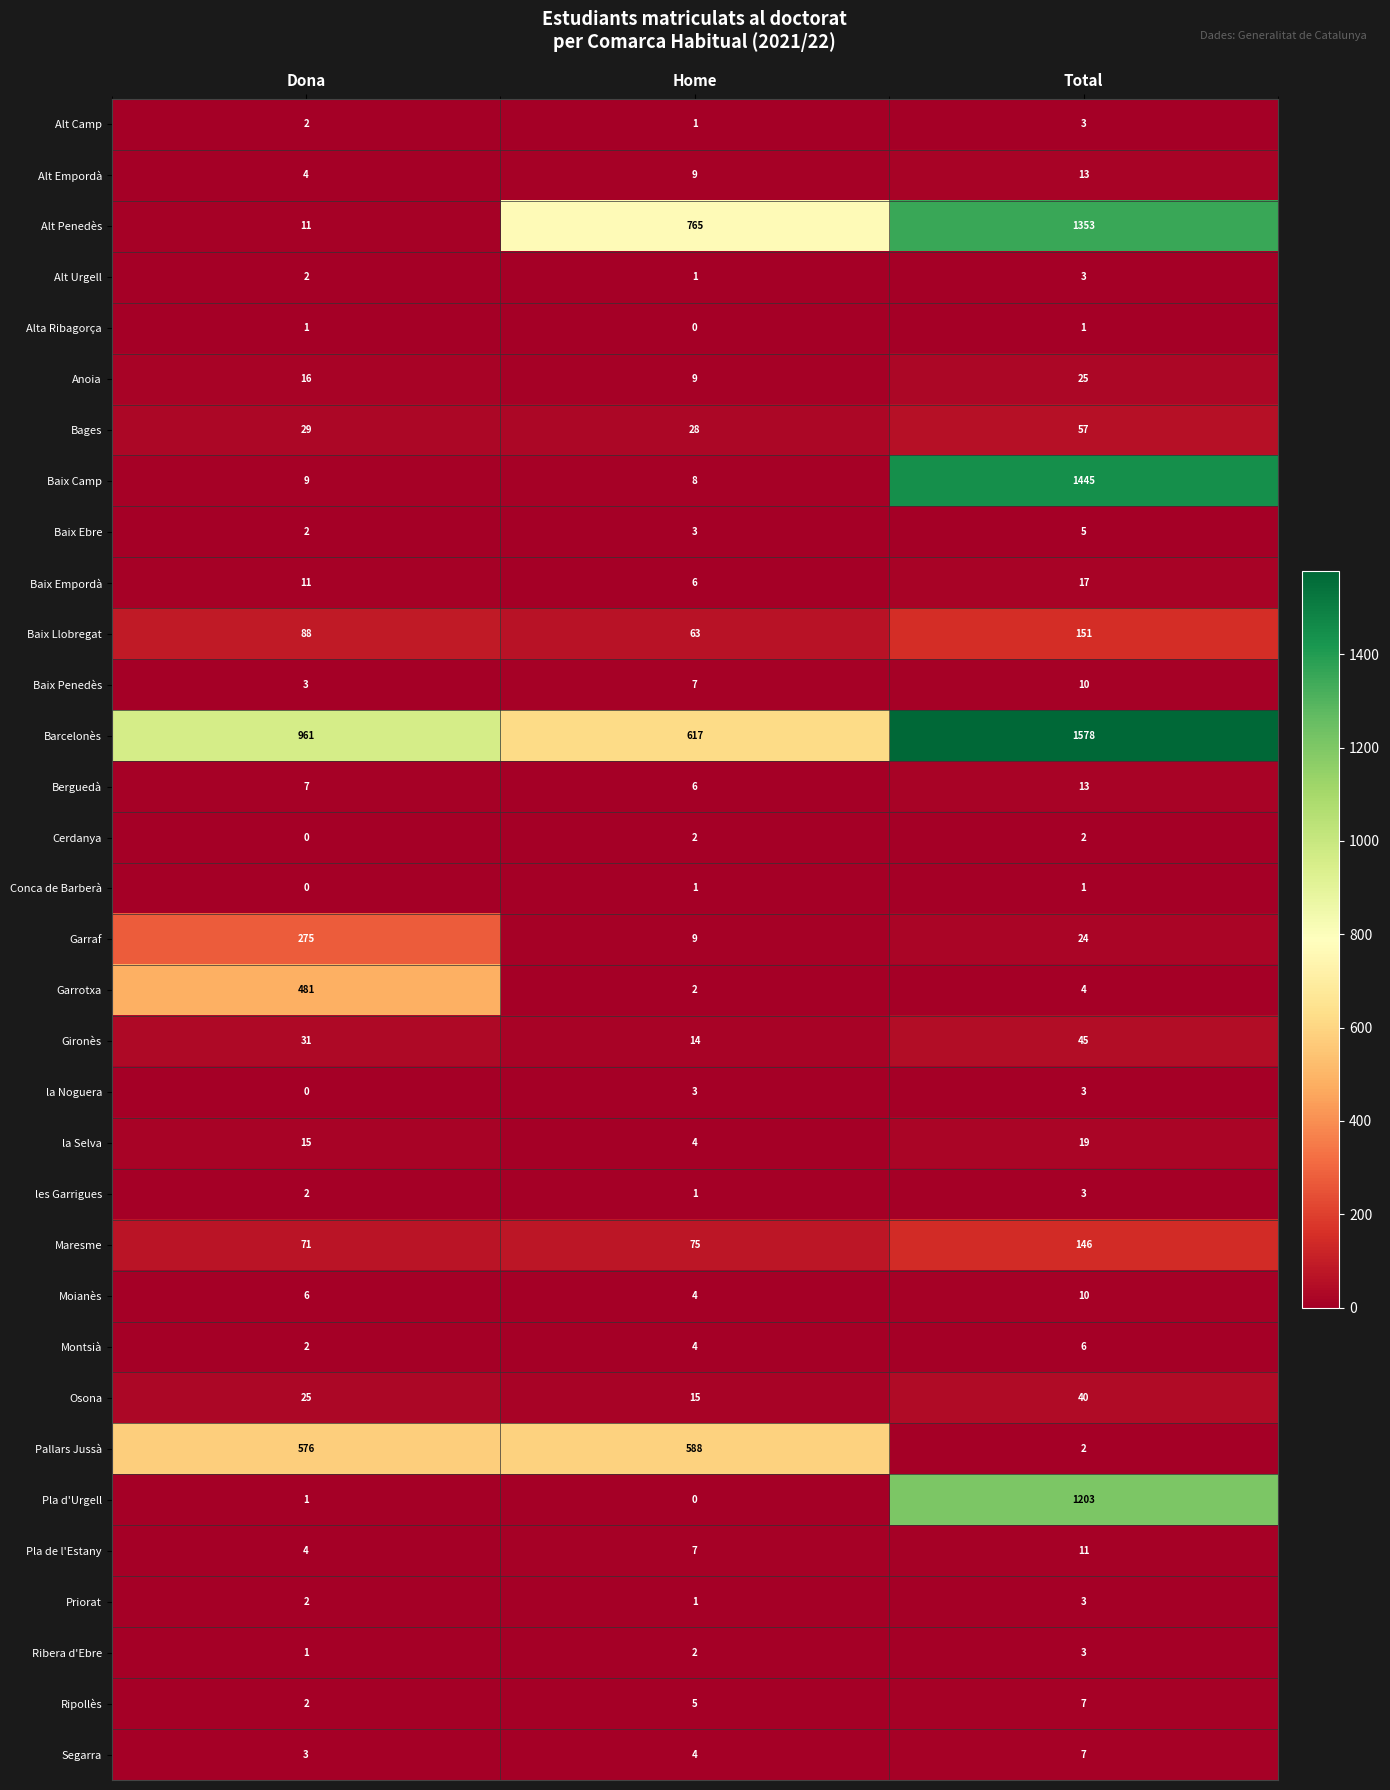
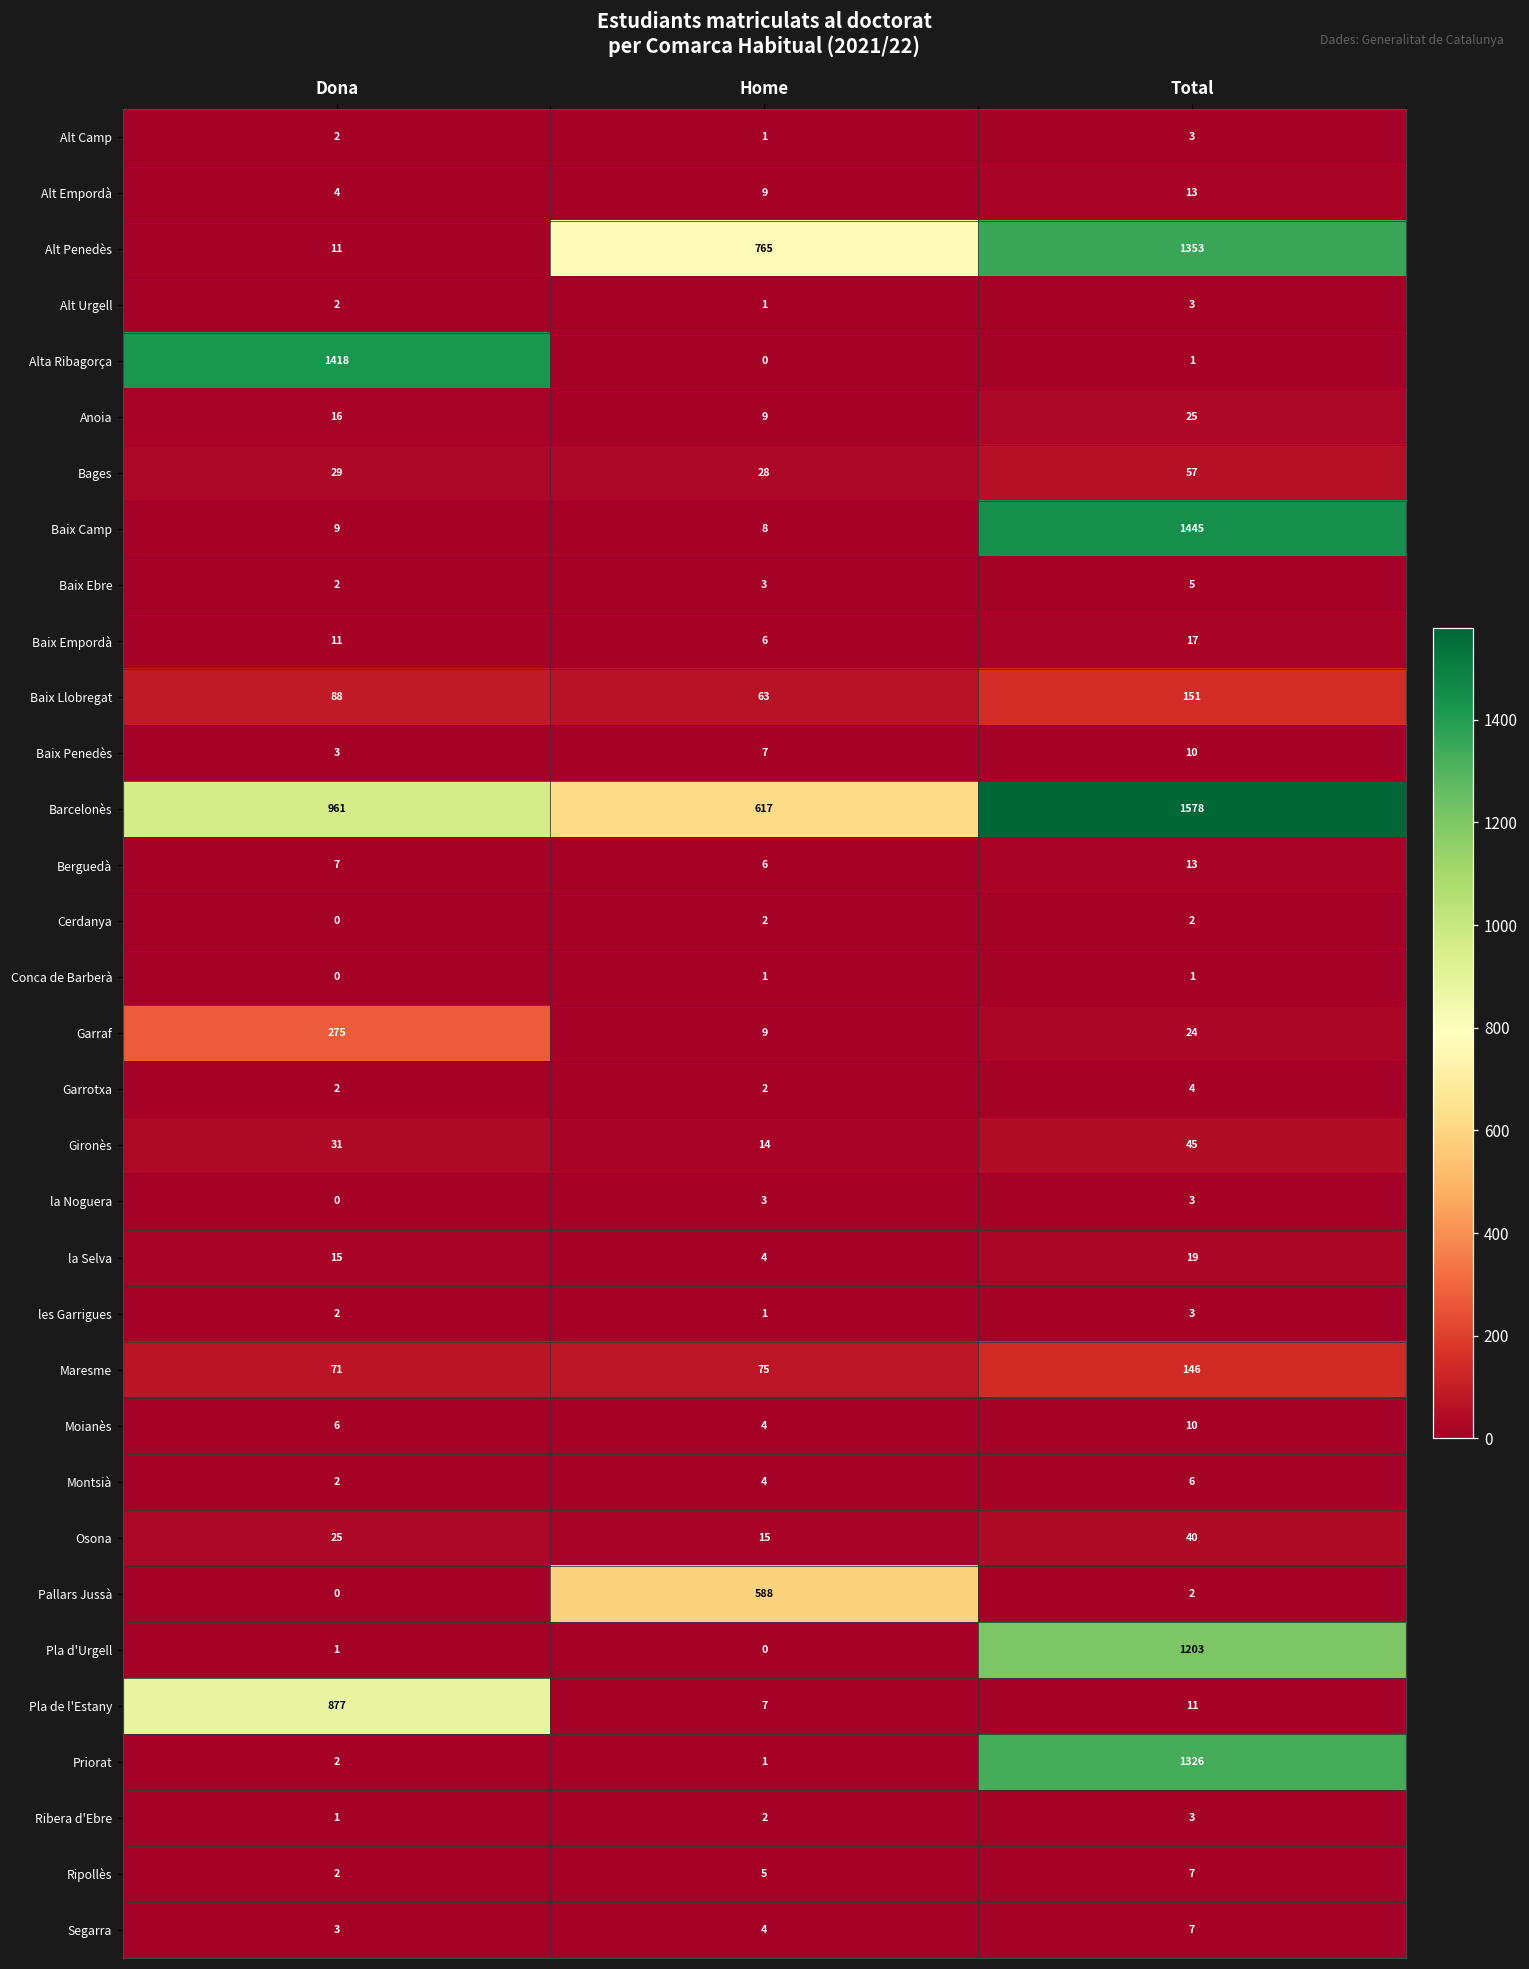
Alta Ribagorça, Dona: 1 -> 1418
Garrotxa, Dona: 481 -> 2
Pallars Jussà, Dona: 576 -> 0
Pla de l'Estany, Dona: 4 -> 877
Priorat, Total: 3 -> 1326
